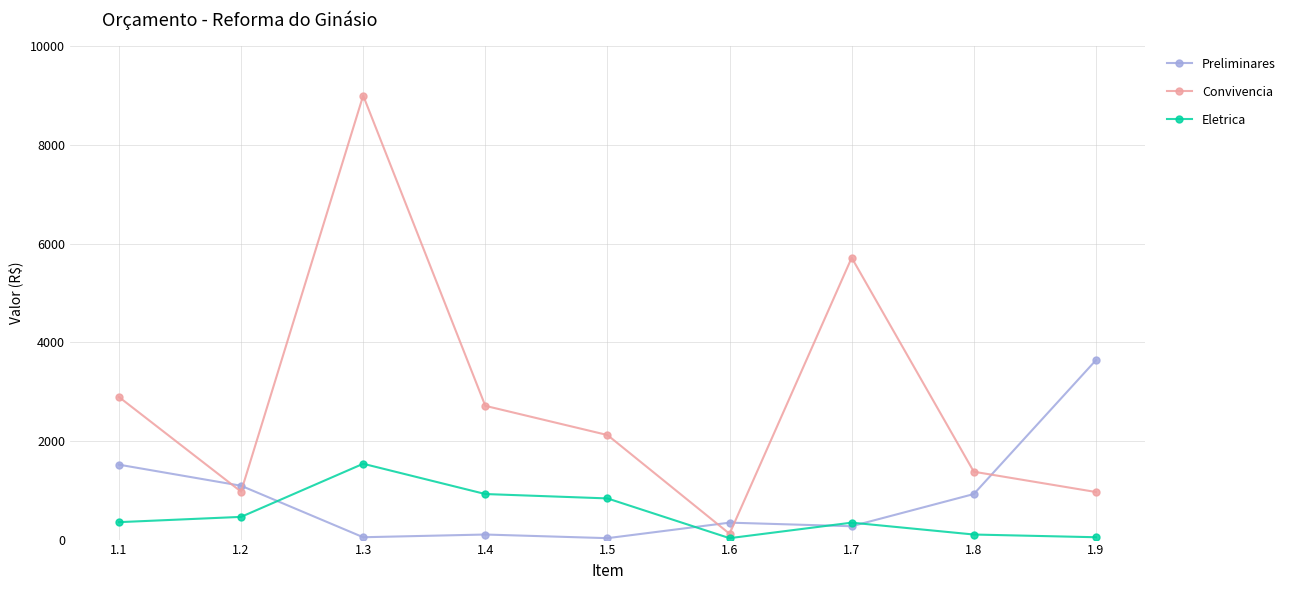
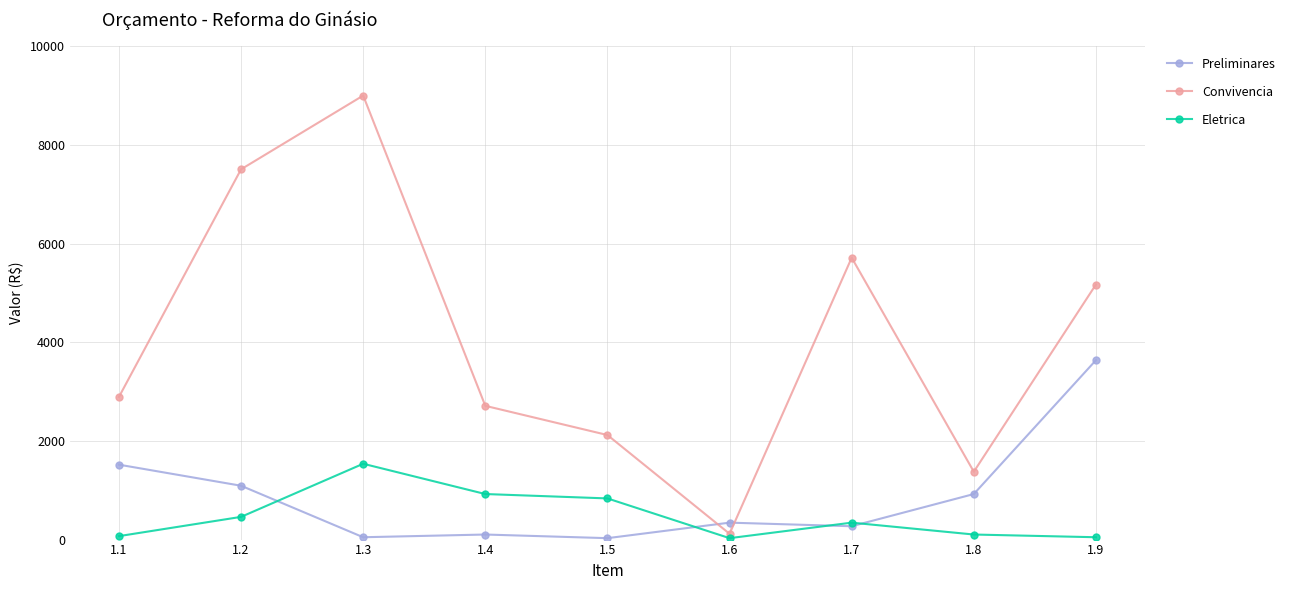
Eletrica, 1.1: 400 -> 100
Convivencia, 1.2: 1000 -> 7500
Convivencia, 1.9: 1000 -> 5200
